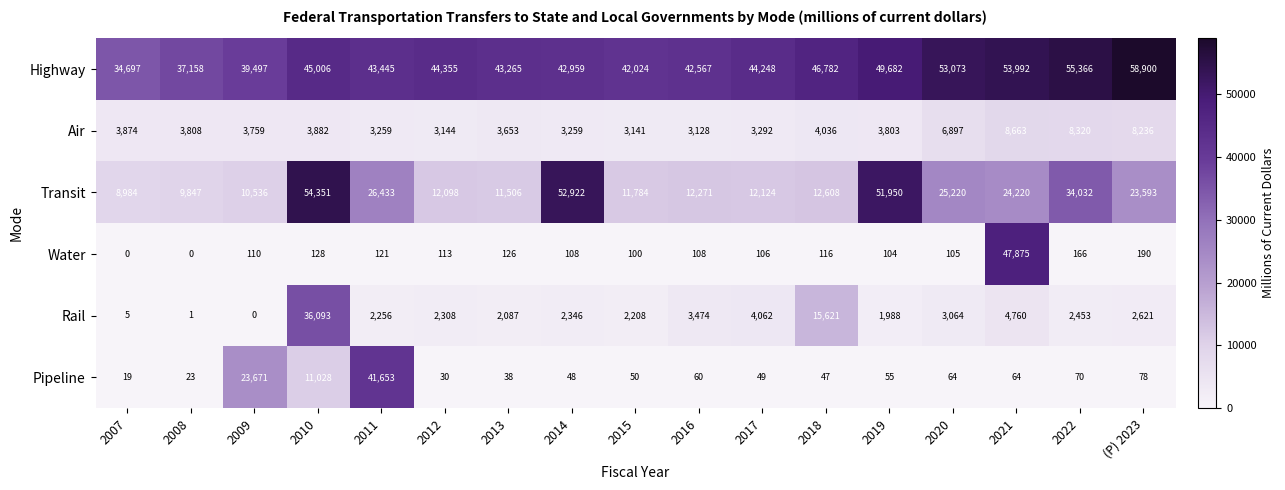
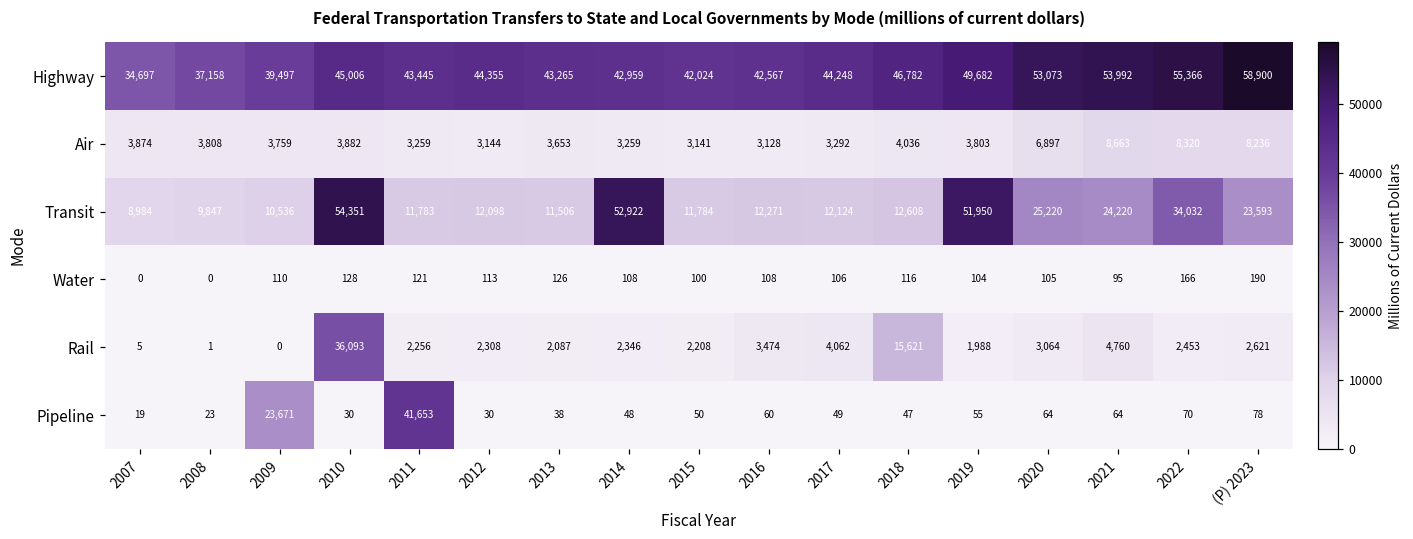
Transit, 2011: 26,433 -> 11,783
Water, 2021: 47,875 -> 95
Pipeline, 2010: 11,028 -> 30
